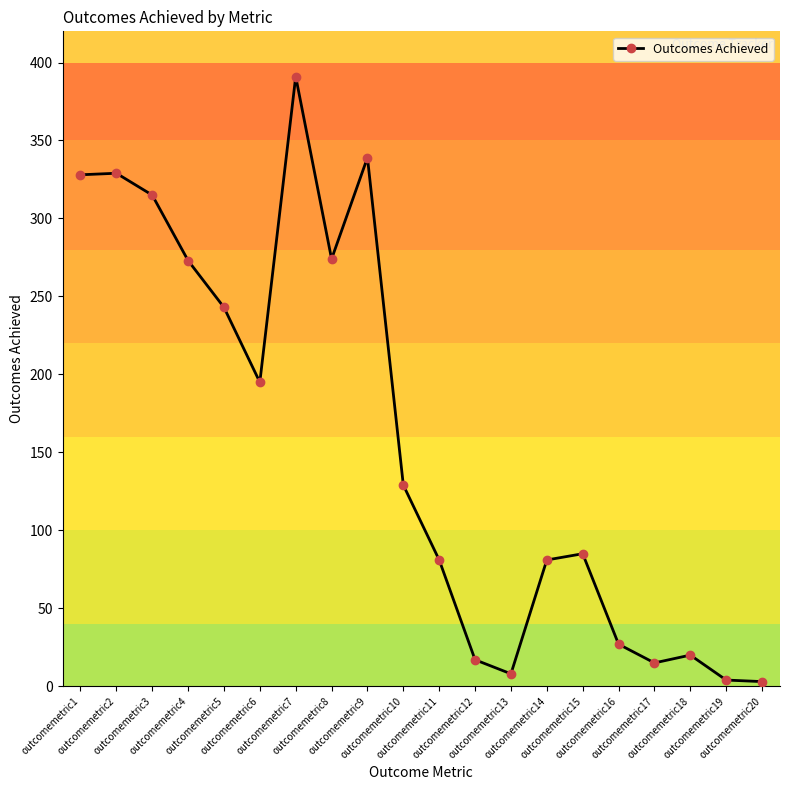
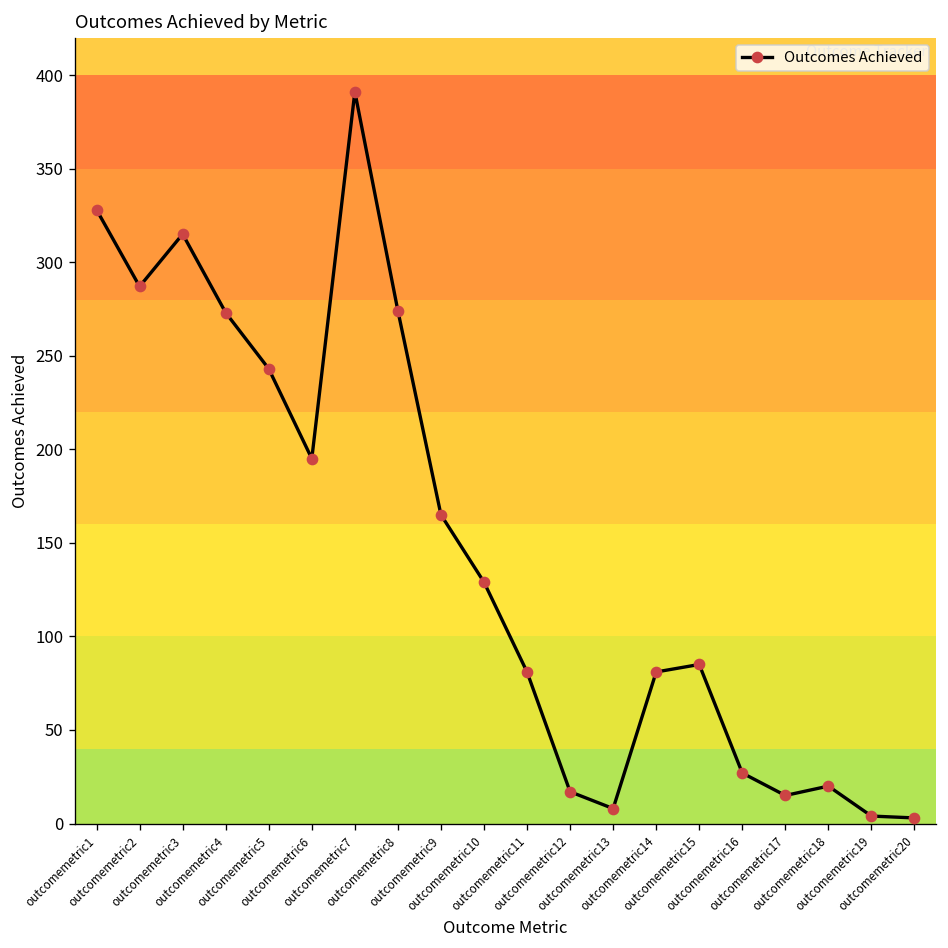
outcomemetric2: 329 -> 287
outcomemetric9: 339 -> 165
